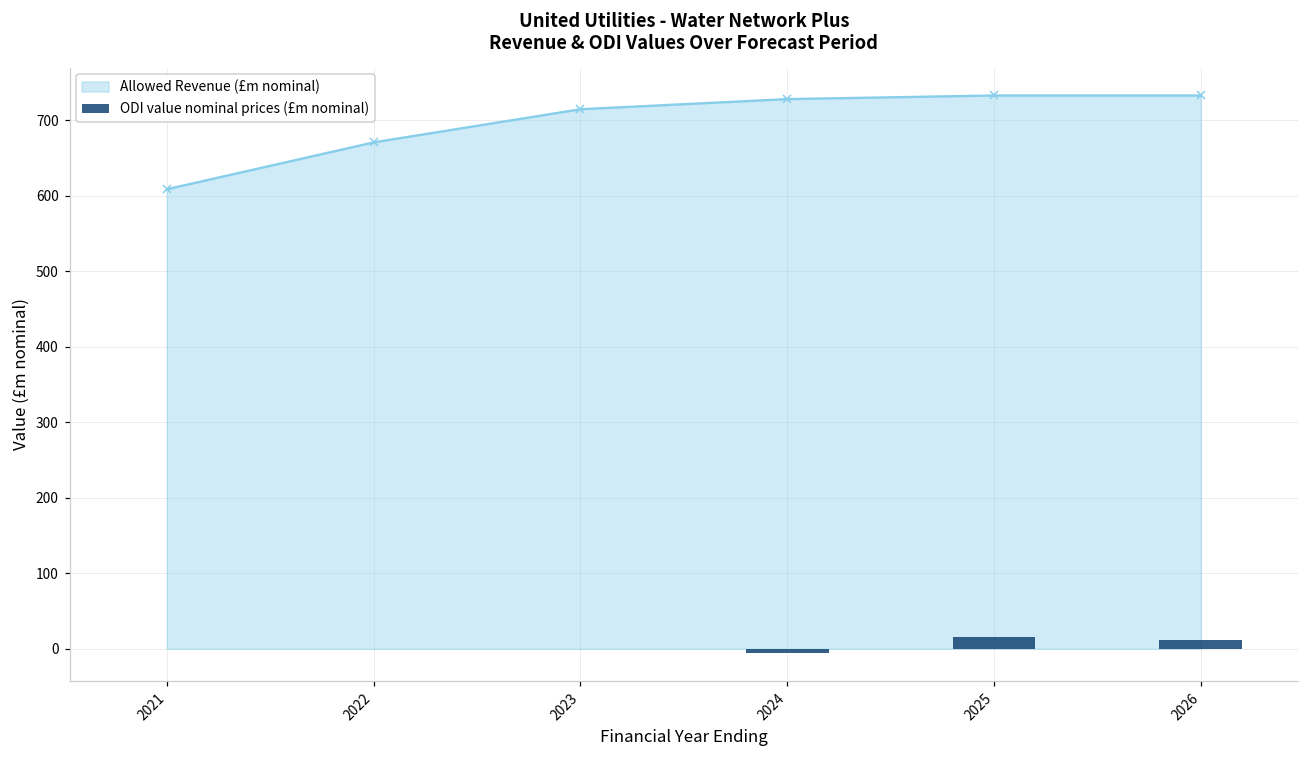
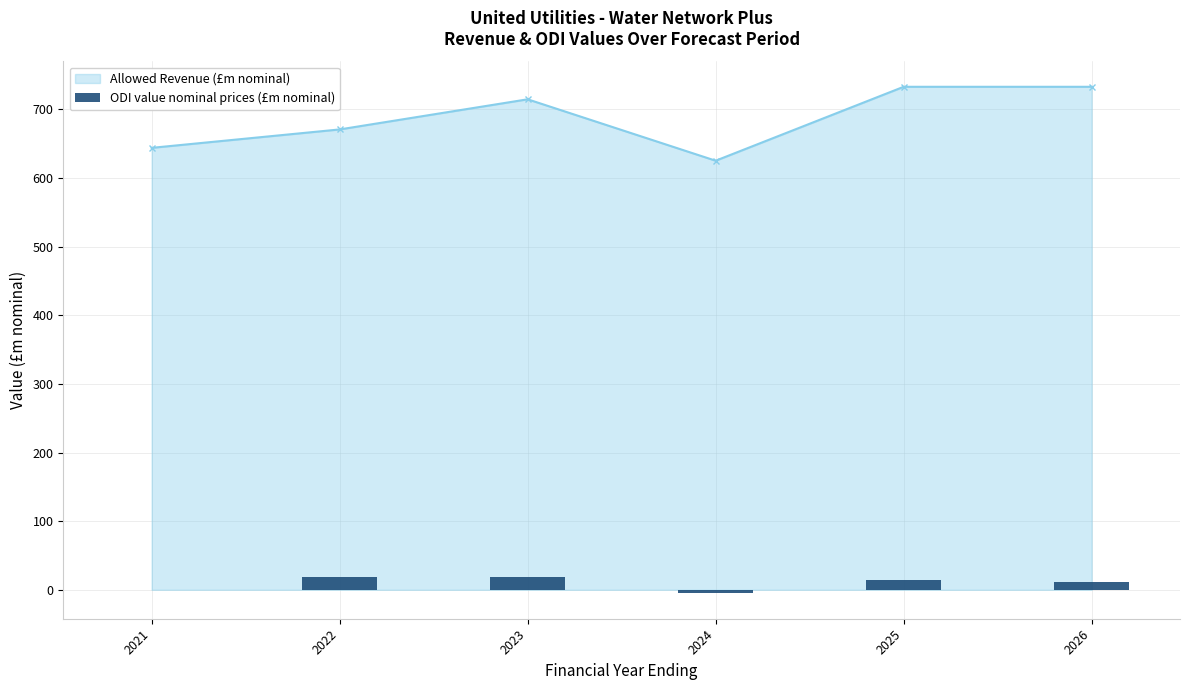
Allowed Revenue (£m nominal), 2021: 610 -> 640
ODI value nominal prices (£m nominal), 2022: 0 -> 20
ODI value nominal prices (£m nominal), 2023: 0 -> 20
Allowed Revenue (£m nominal), 2024: 730 -> 630
